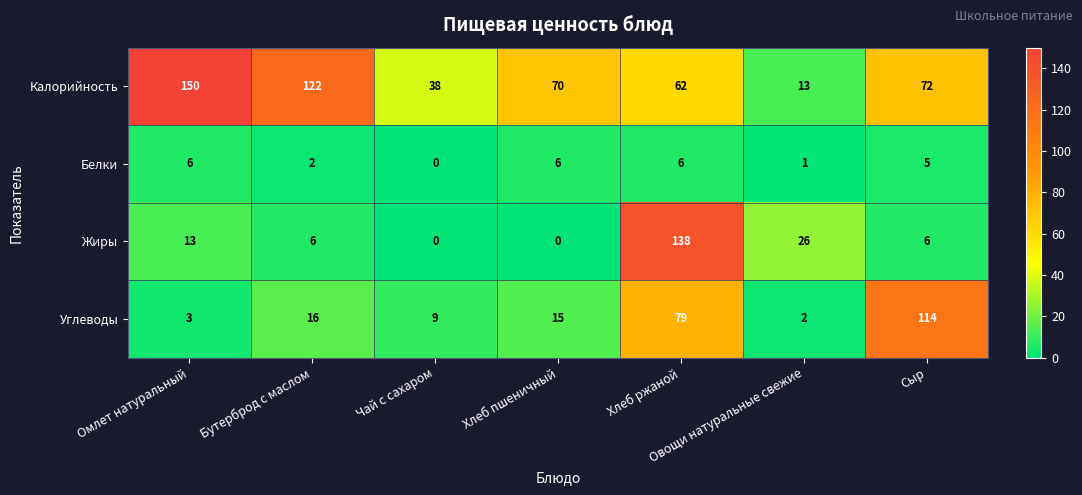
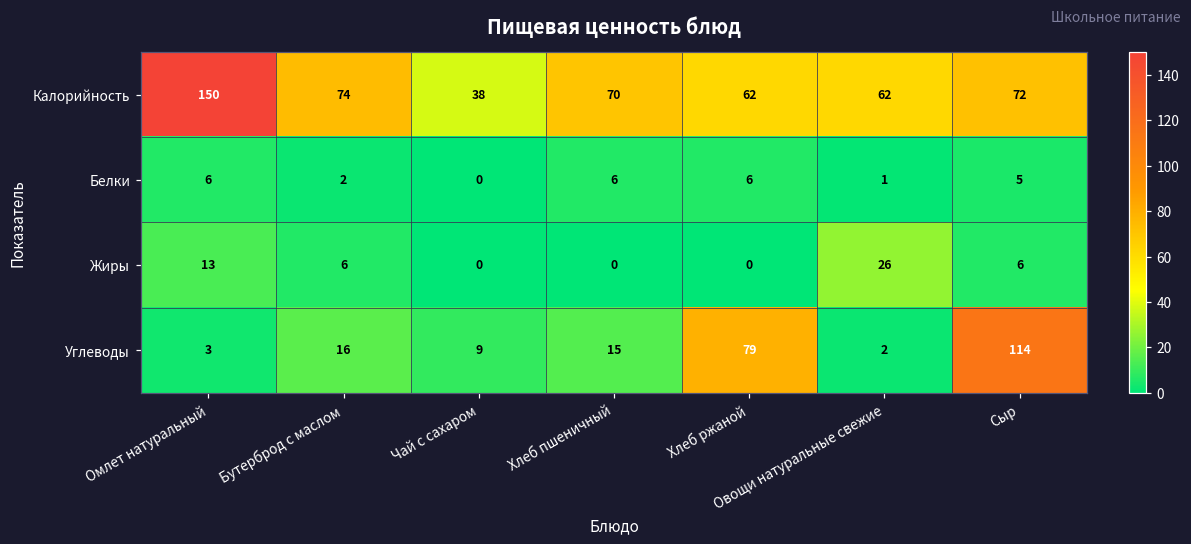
Калорийность, Бутерброд с маслом: 122 -> 74
Калорийность, Овощи натуральные свежие: 13 -> 62
Жиры, Хлеб ржаной: 138 -> 0
